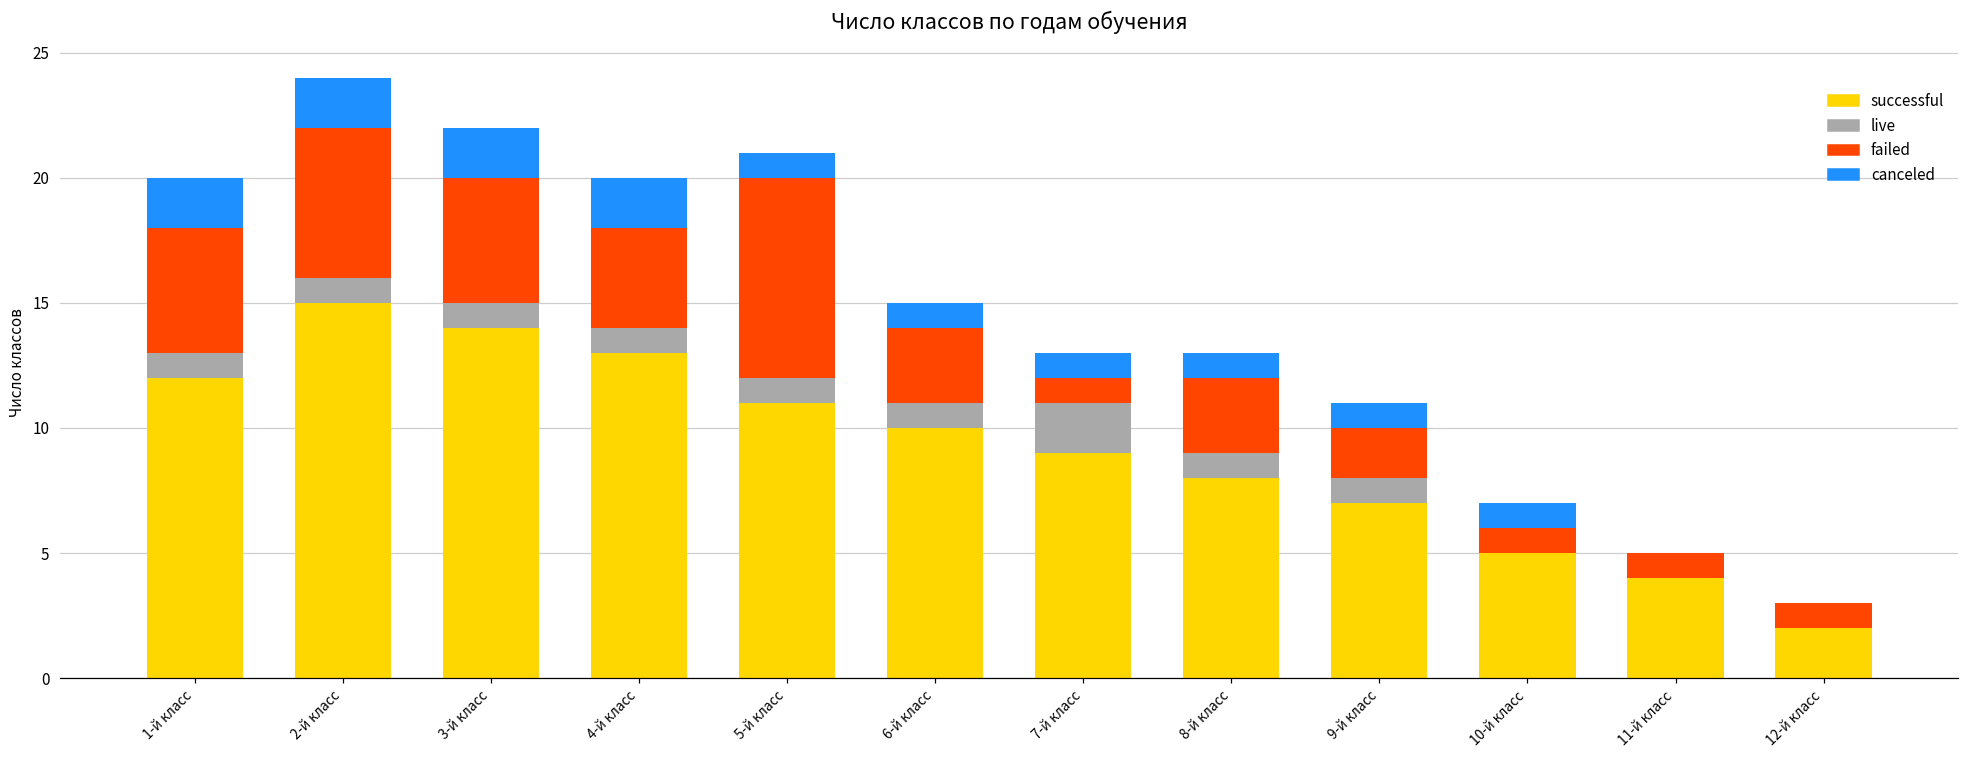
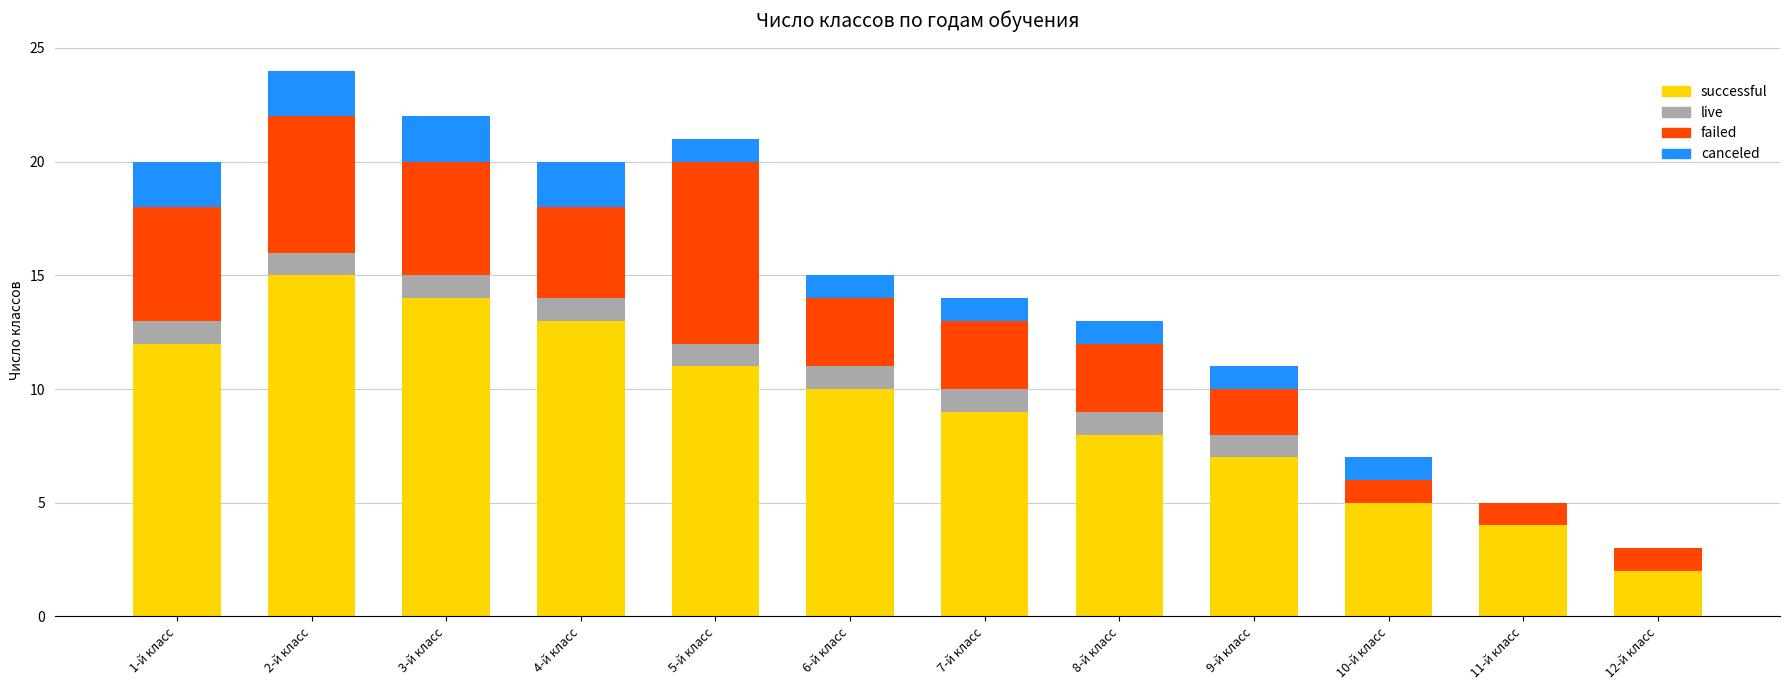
live, 7-й класс: 2 -> 1
failed, 7-й класс: 1 -> 3
